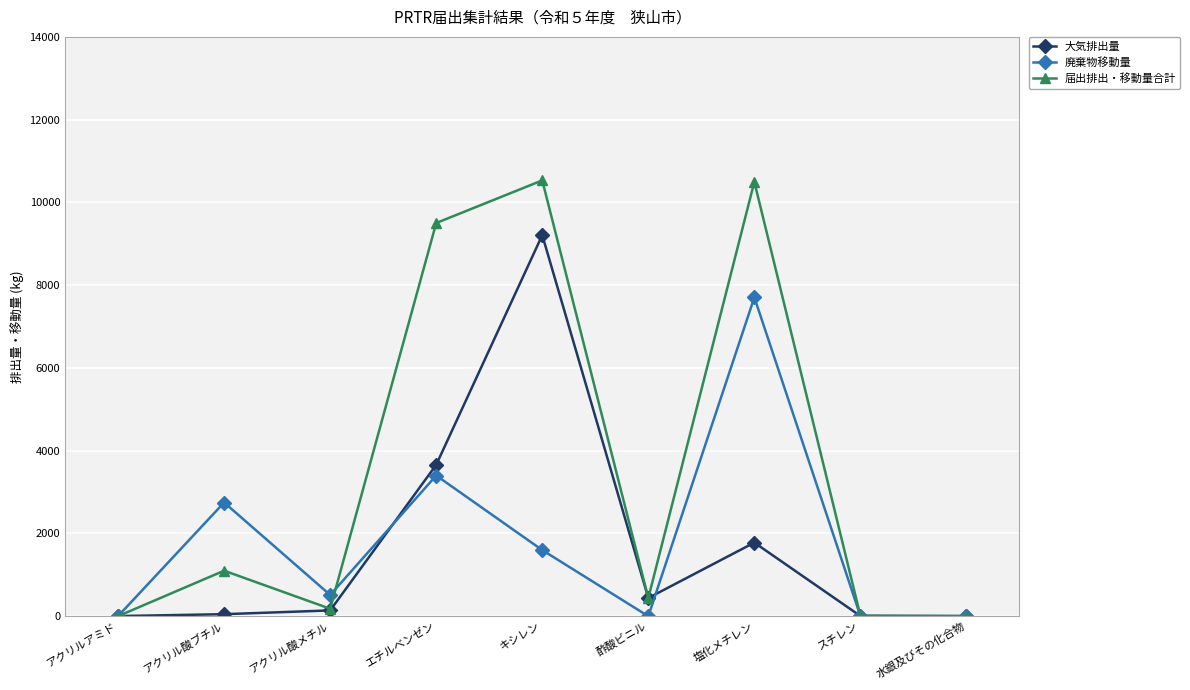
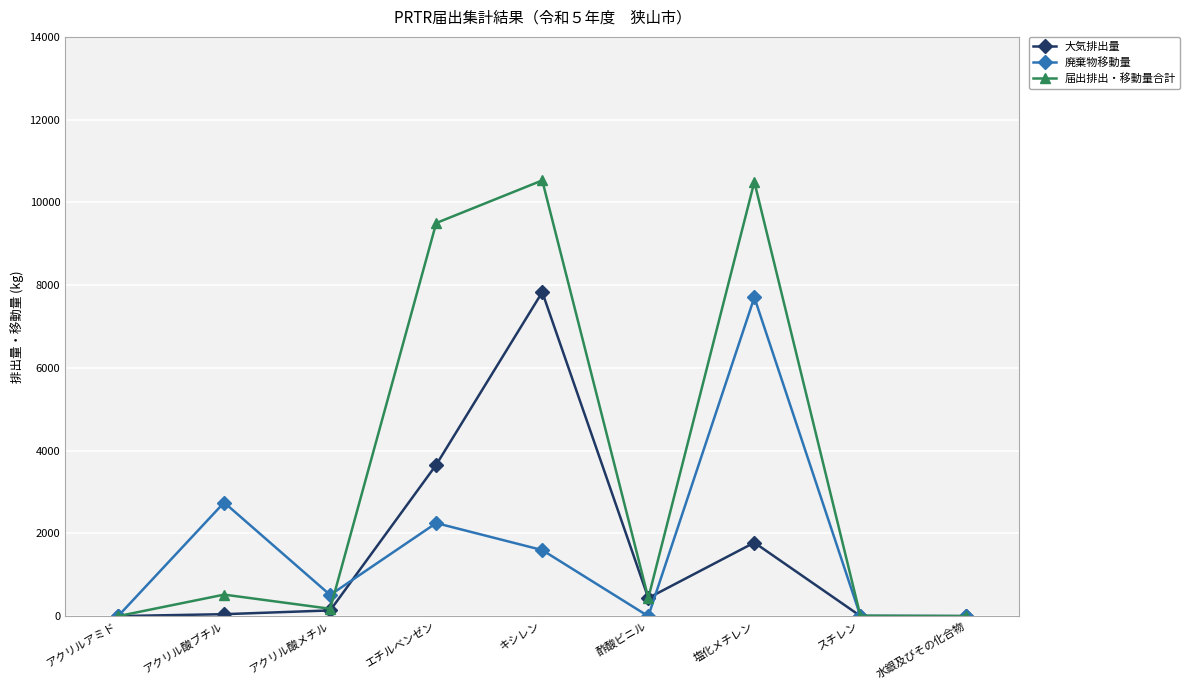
届出排出・移動量合計, アクリル酸ブチル: 1100 -> 500
廃棄物移動量, エチルベンゼン: 3400 -> 2300
大気排出量, キシレン: 9200 -> 7800
